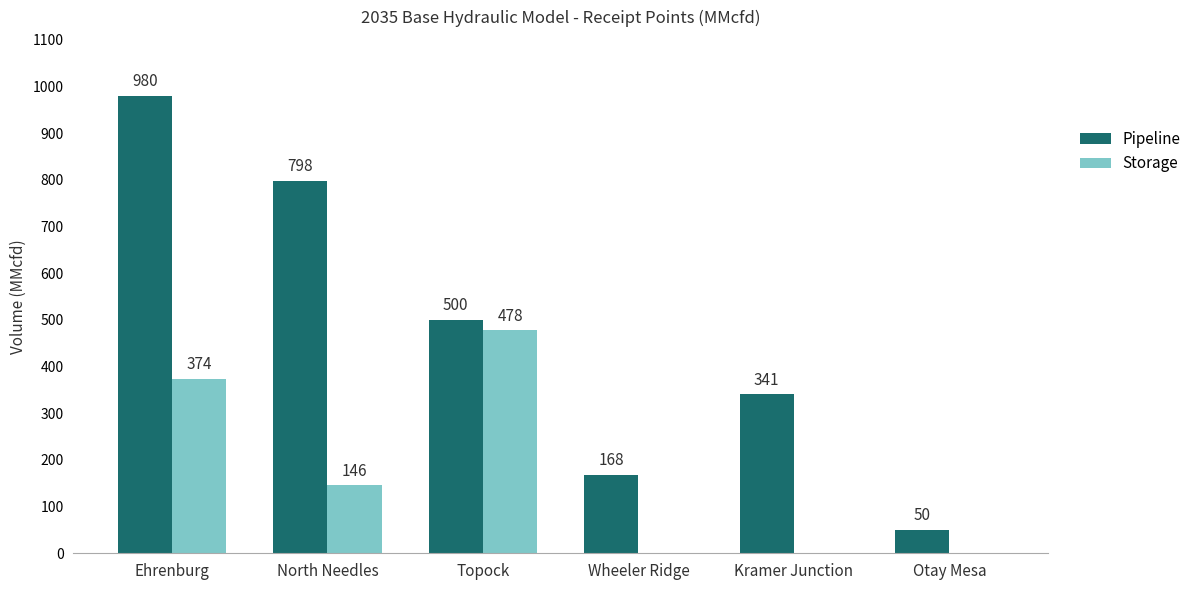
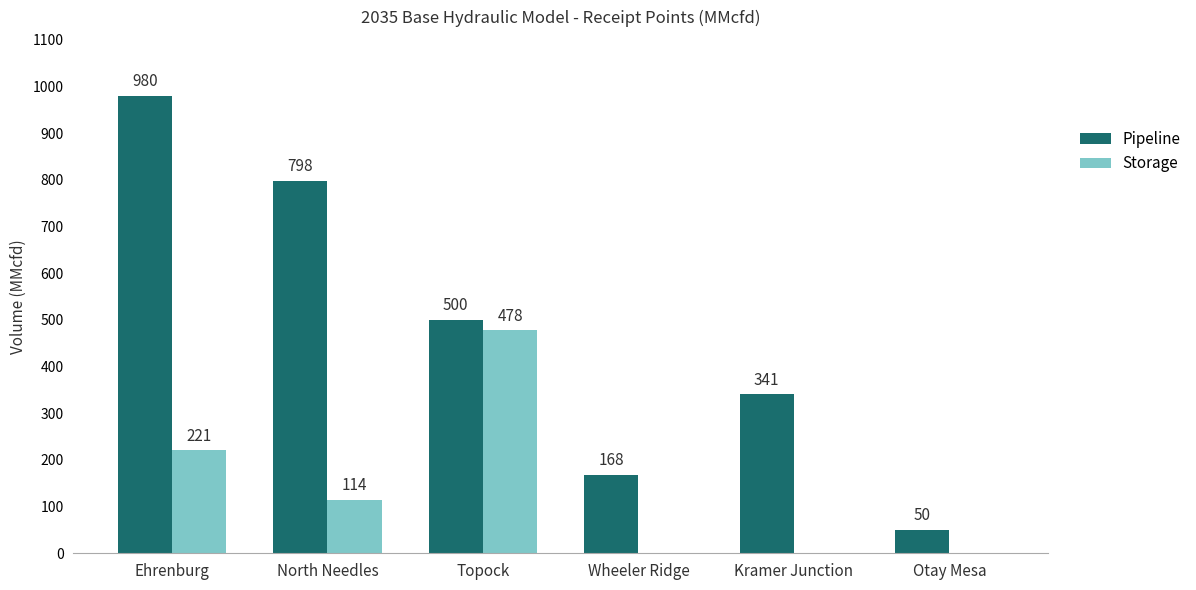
Storage, Ehrenburg: 374 -> 221
Storage, North Needles: 146 -> 114
